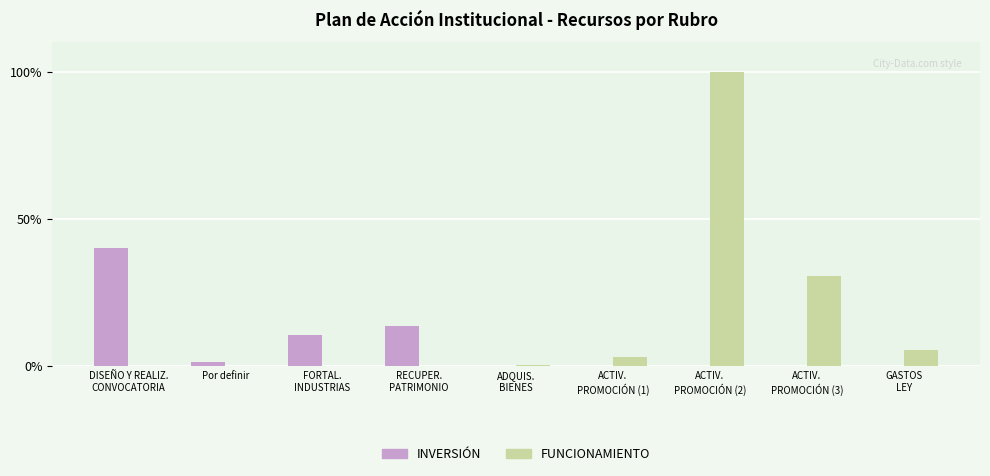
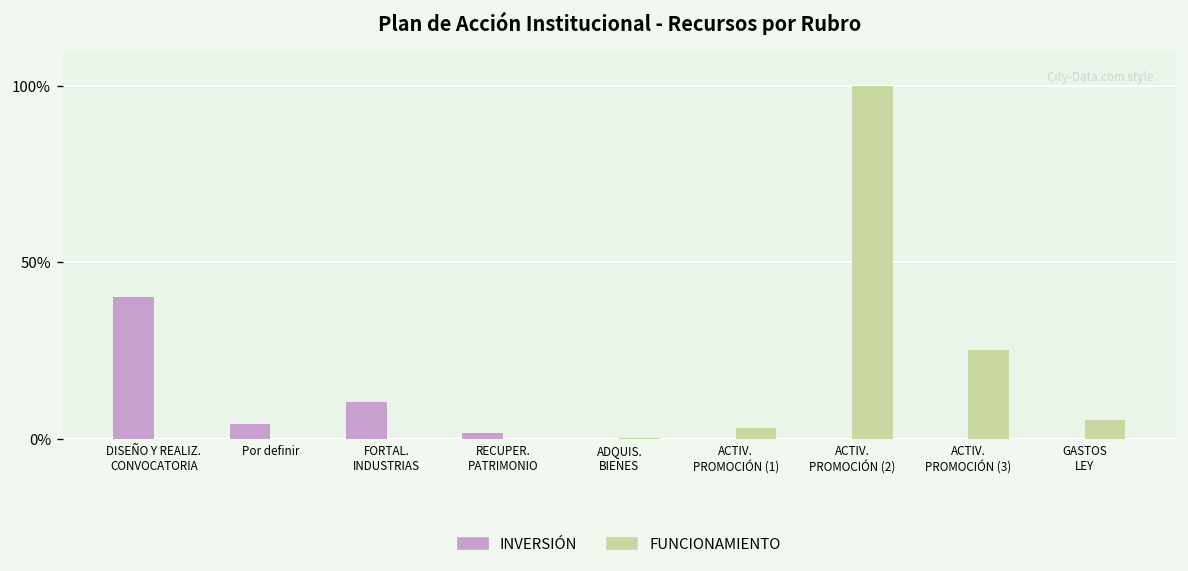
INVERSIÓN, Por definir: 1% -> 4%
INVERSIÓN, RECUPER. PATRIMONIO: 14% -> 2%
FUNCIONAMIENTO, ACTIV. PROMOCIÓN (3): 31% -> 25%
